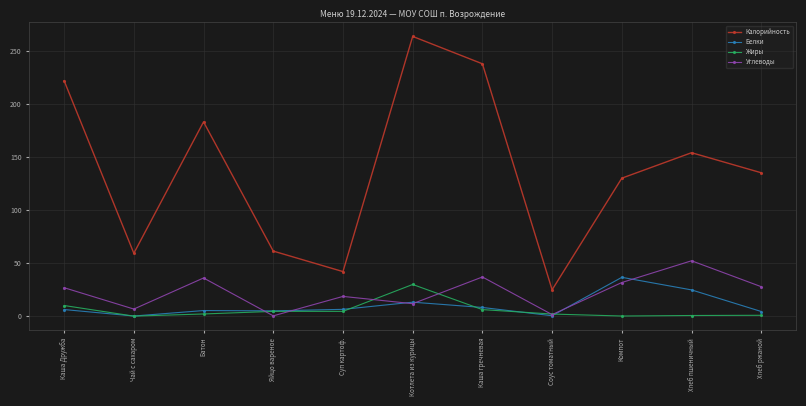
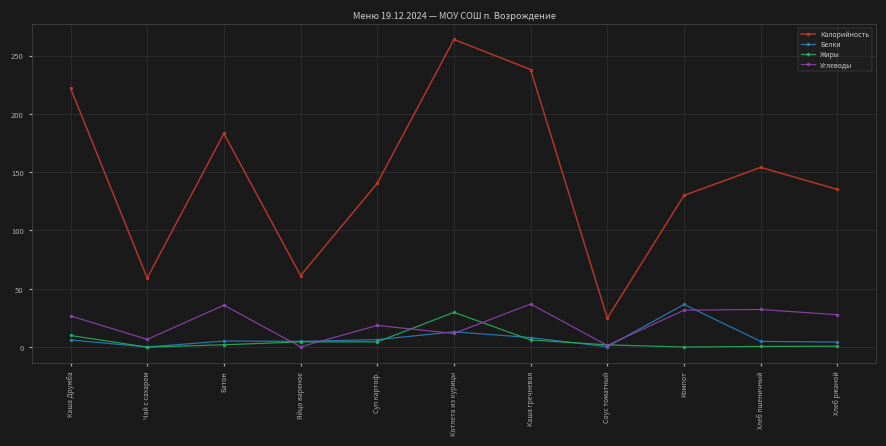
Калорийность, Суп картоф.: 42 -> 141
Белки, Хлеб пшеничный: 25 -> 5
Углеводы, Хлеб пшеничный: 52 -> 32
